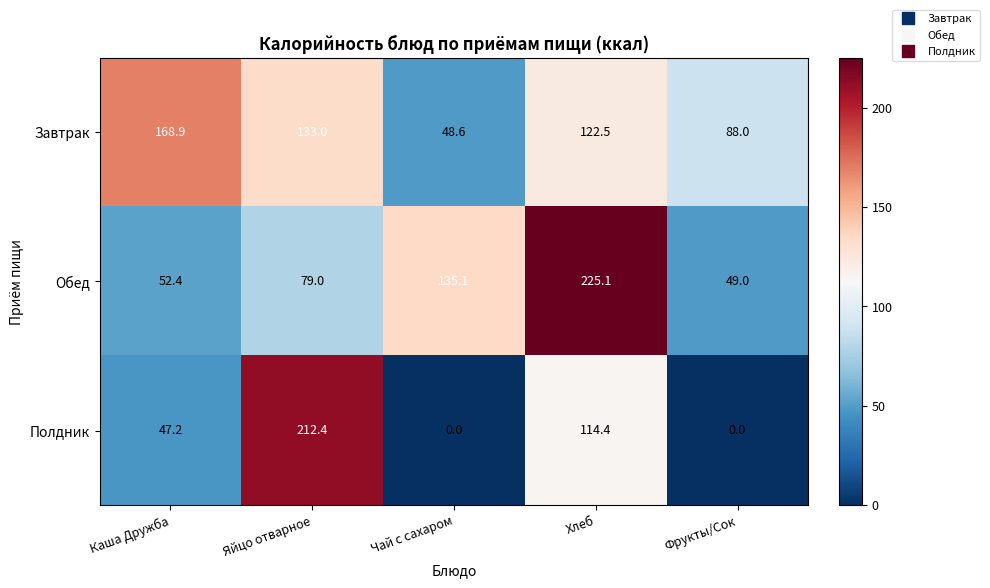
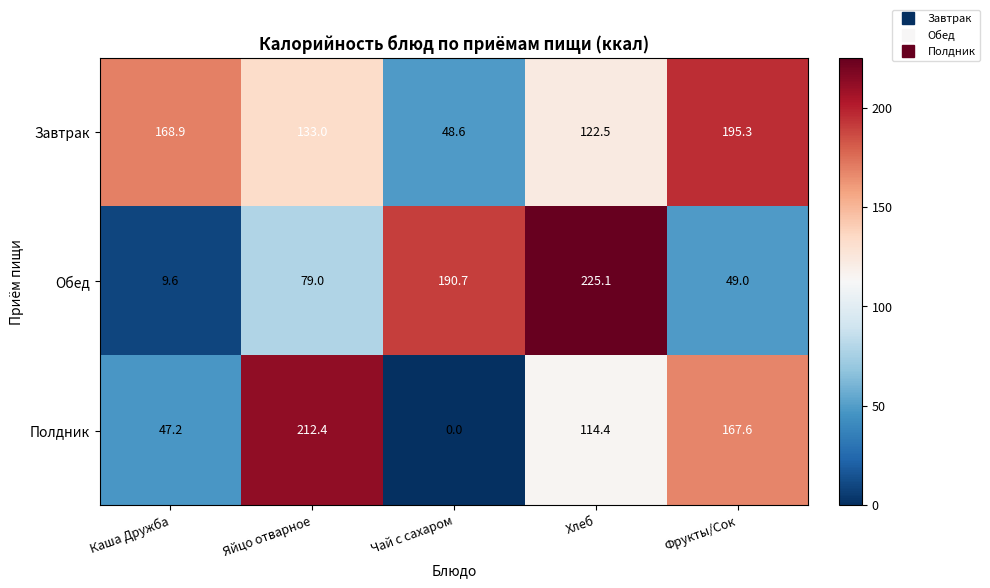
Завтрак, Фрукты/Сок: 88.0 -> 195.3
Обед, Каша Дружба: 52.4 -> 9.6
Обед, Чай с сахаром: 135.1 -> 190.7
Полдник, Фрукты/Сок: 0.0 -> 167.6
